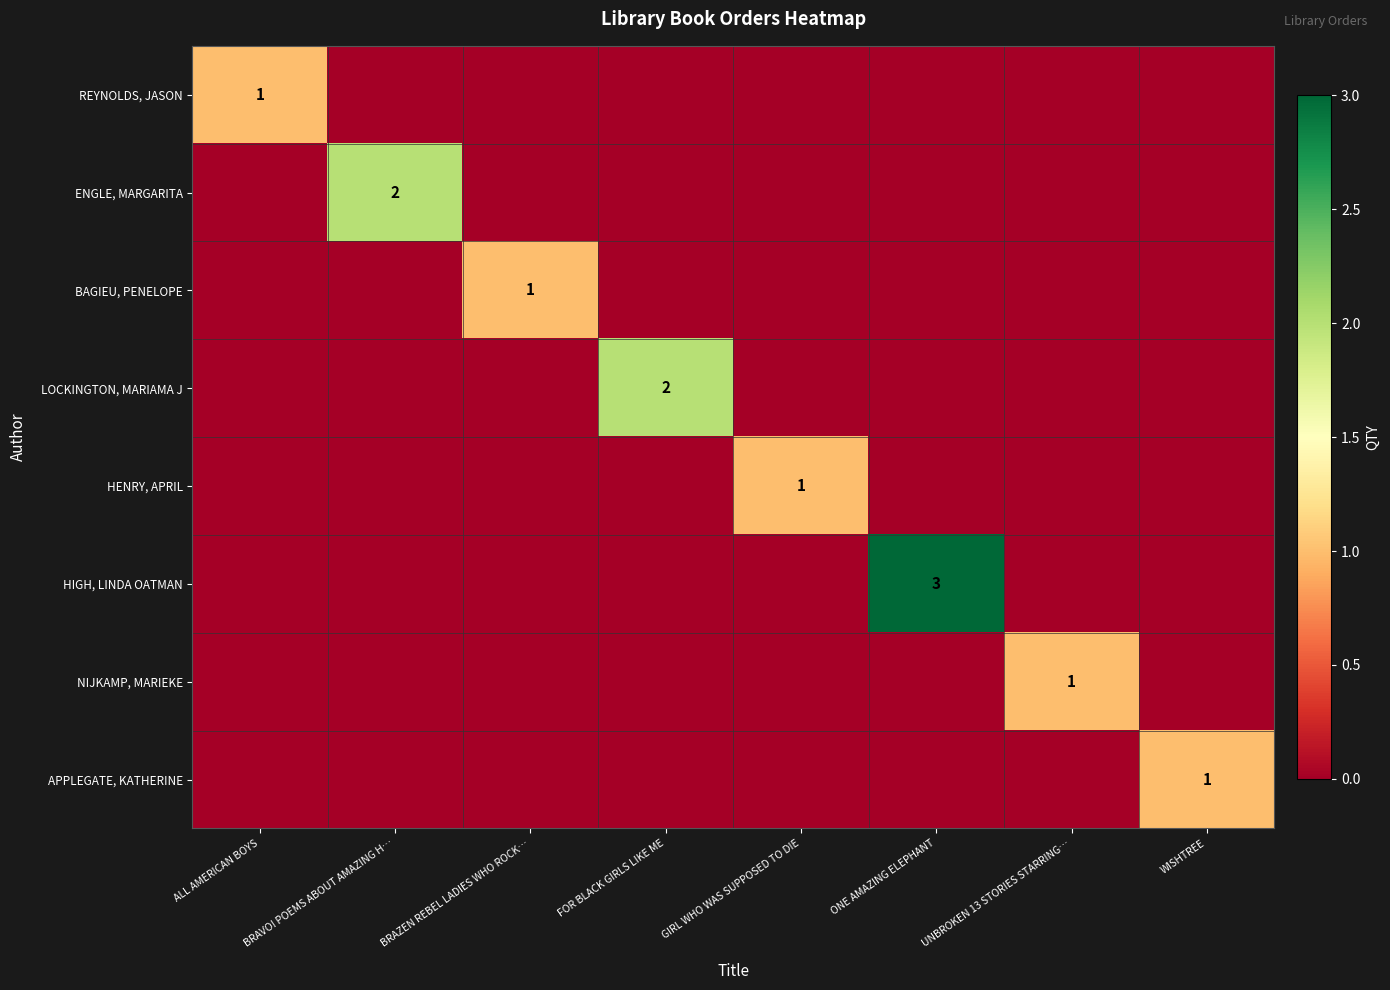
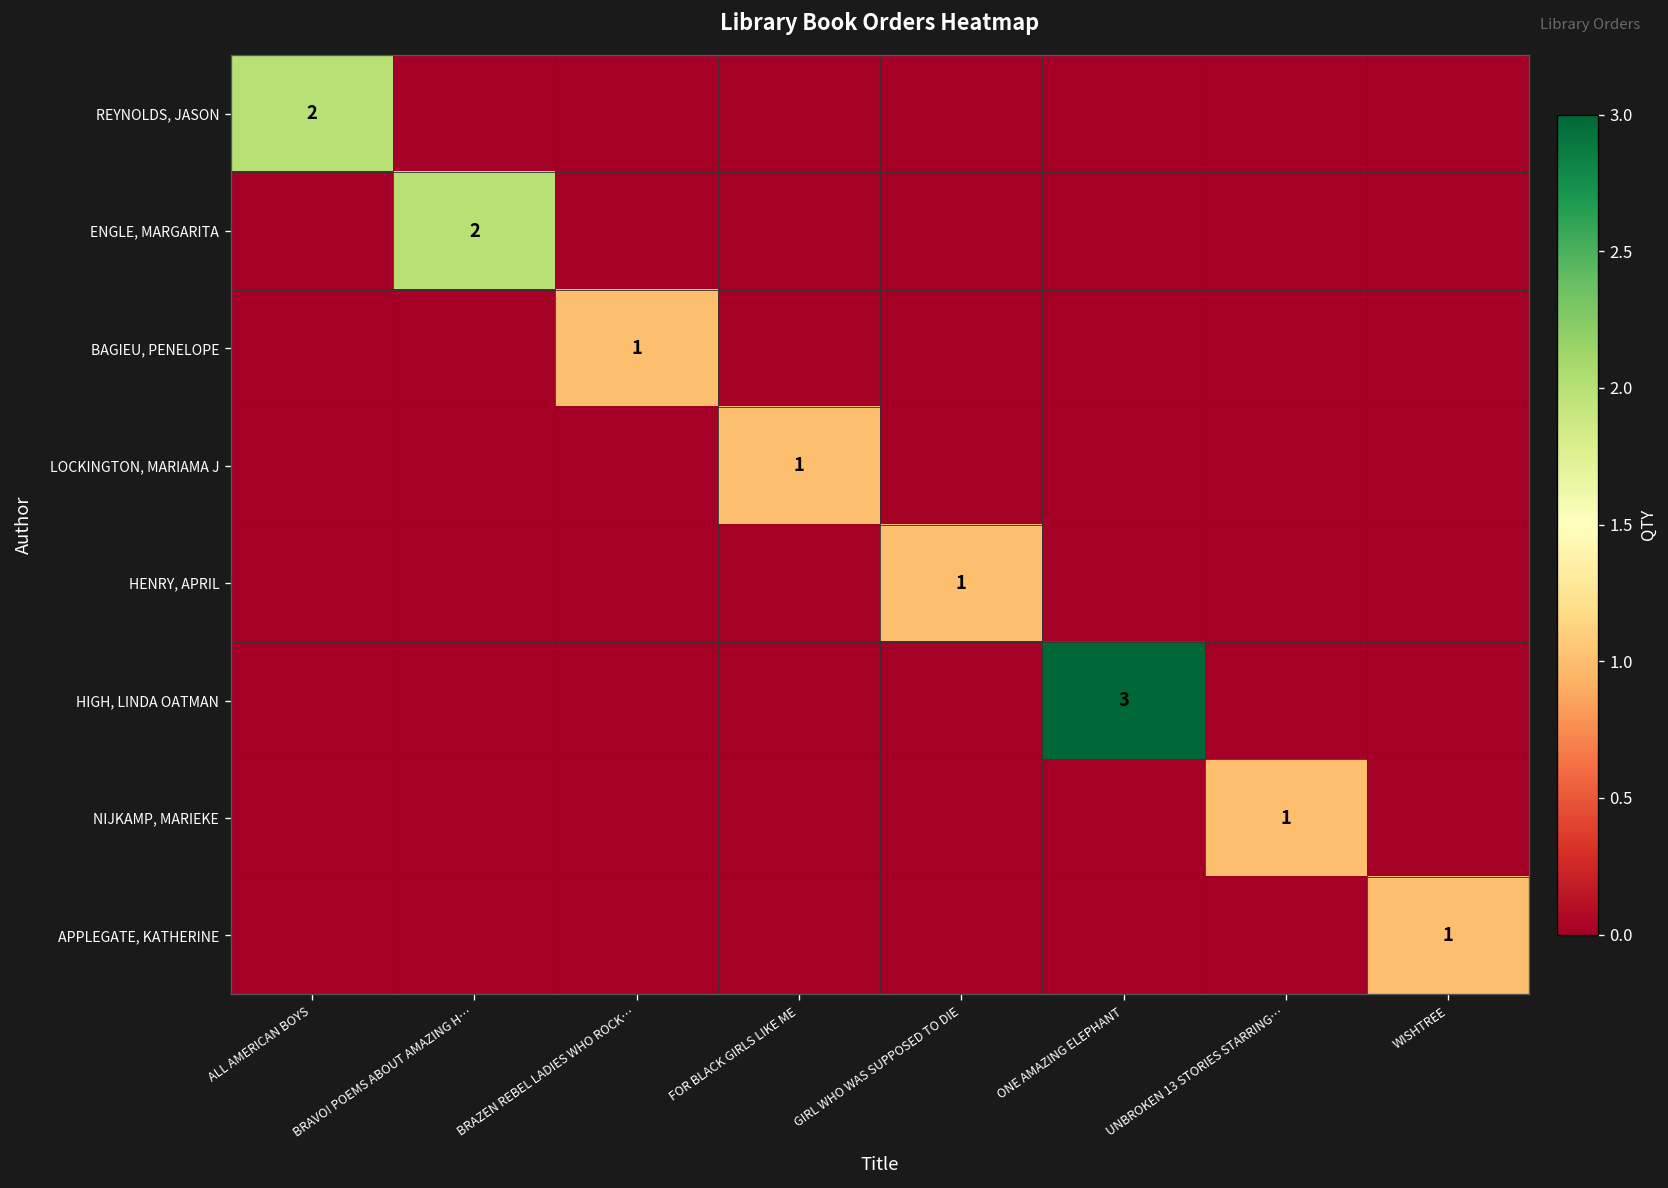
REYNOLDS, JASON, ALL AMERICAN BOYS: 1 -> 2
LOCKINGTON, MARIAMA J, FOR BLACK GIRLS LIKE ME: 2 -> 1
